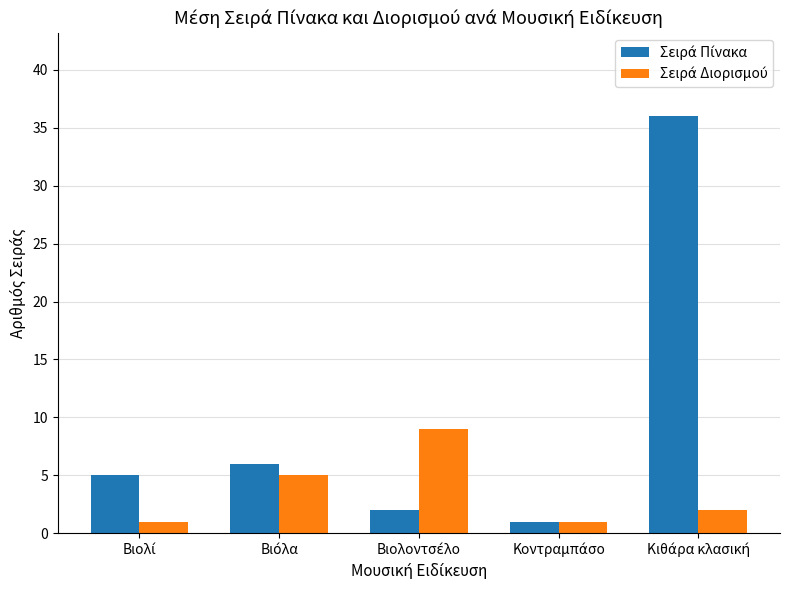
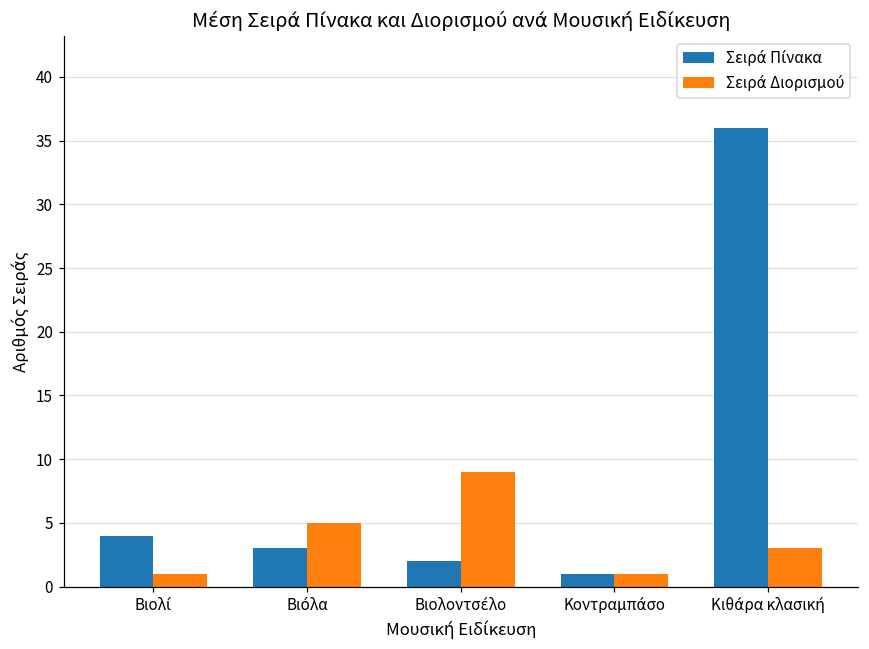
Σειρά Πίνακα, Βιολί: 5 -> 4
Σειρά Πίνακα, Βιόλα: 6 -> 3
Σειρά Διορισμού, Κιθάρα κλασική: 2 -> 3
